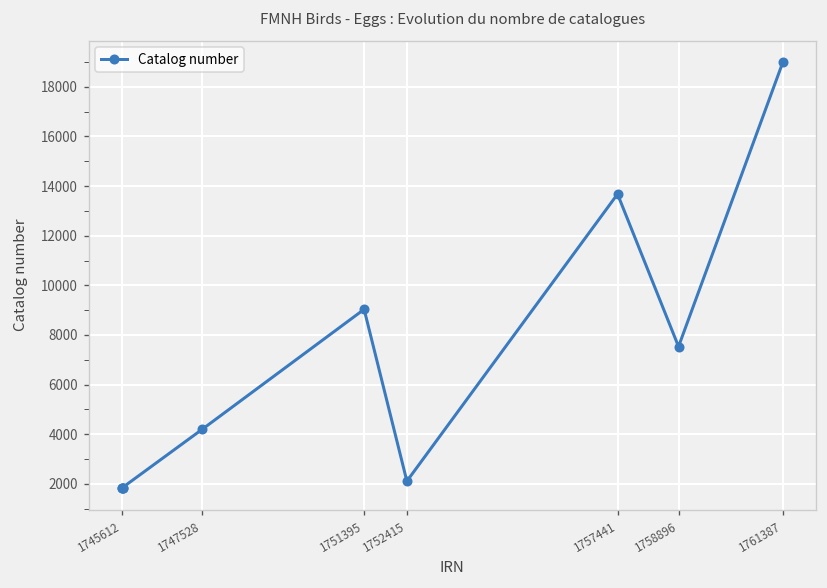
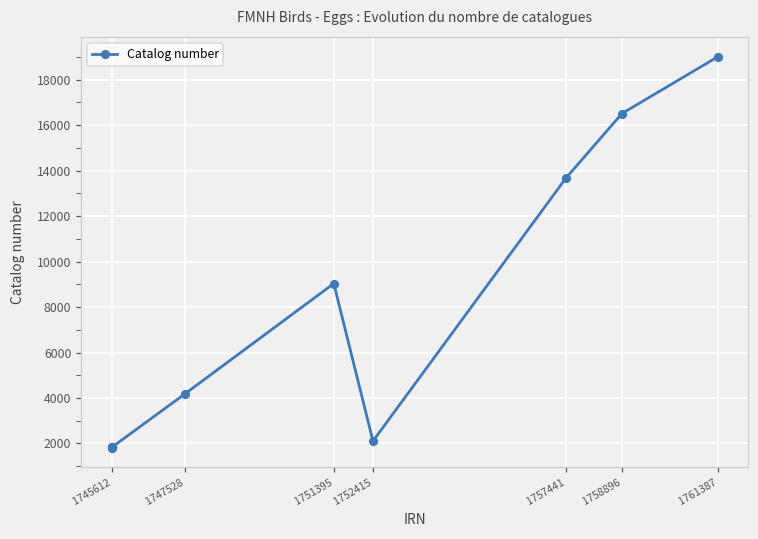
1758896: 7500 -> 16500
